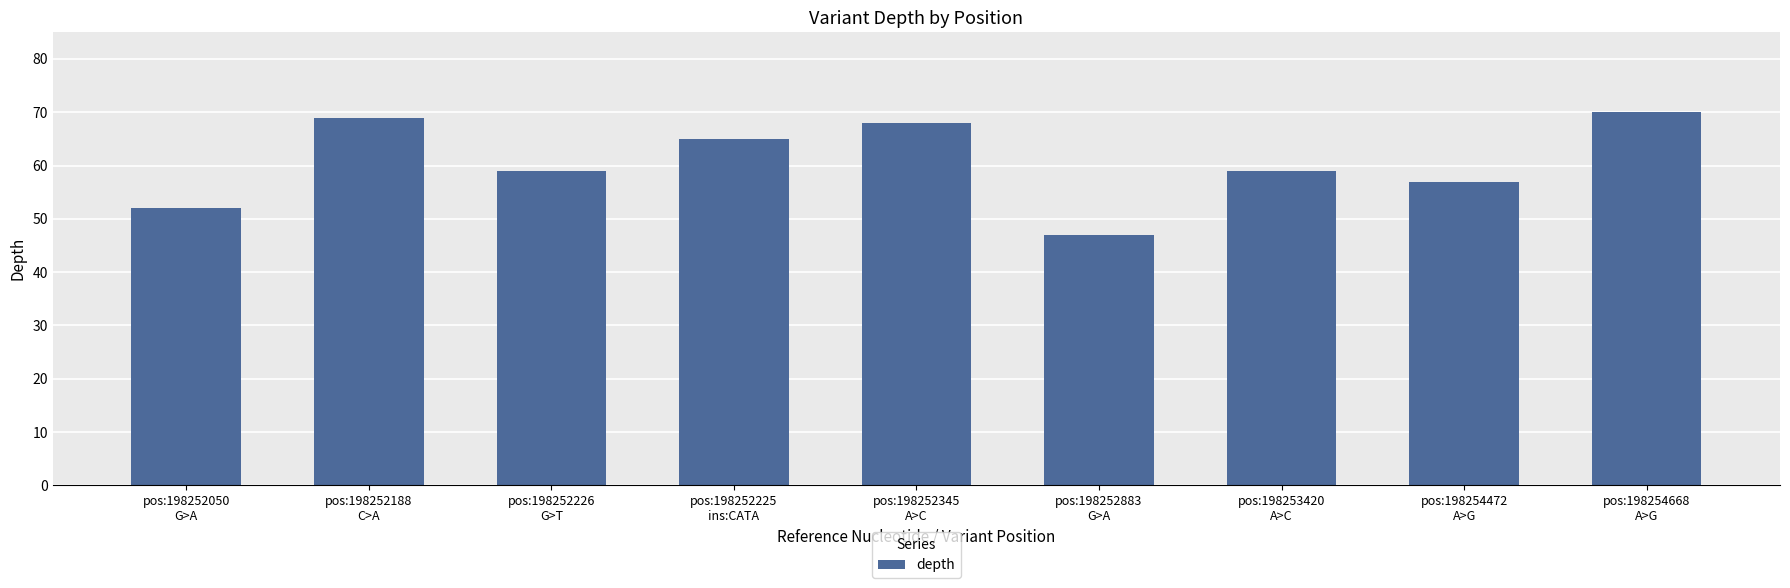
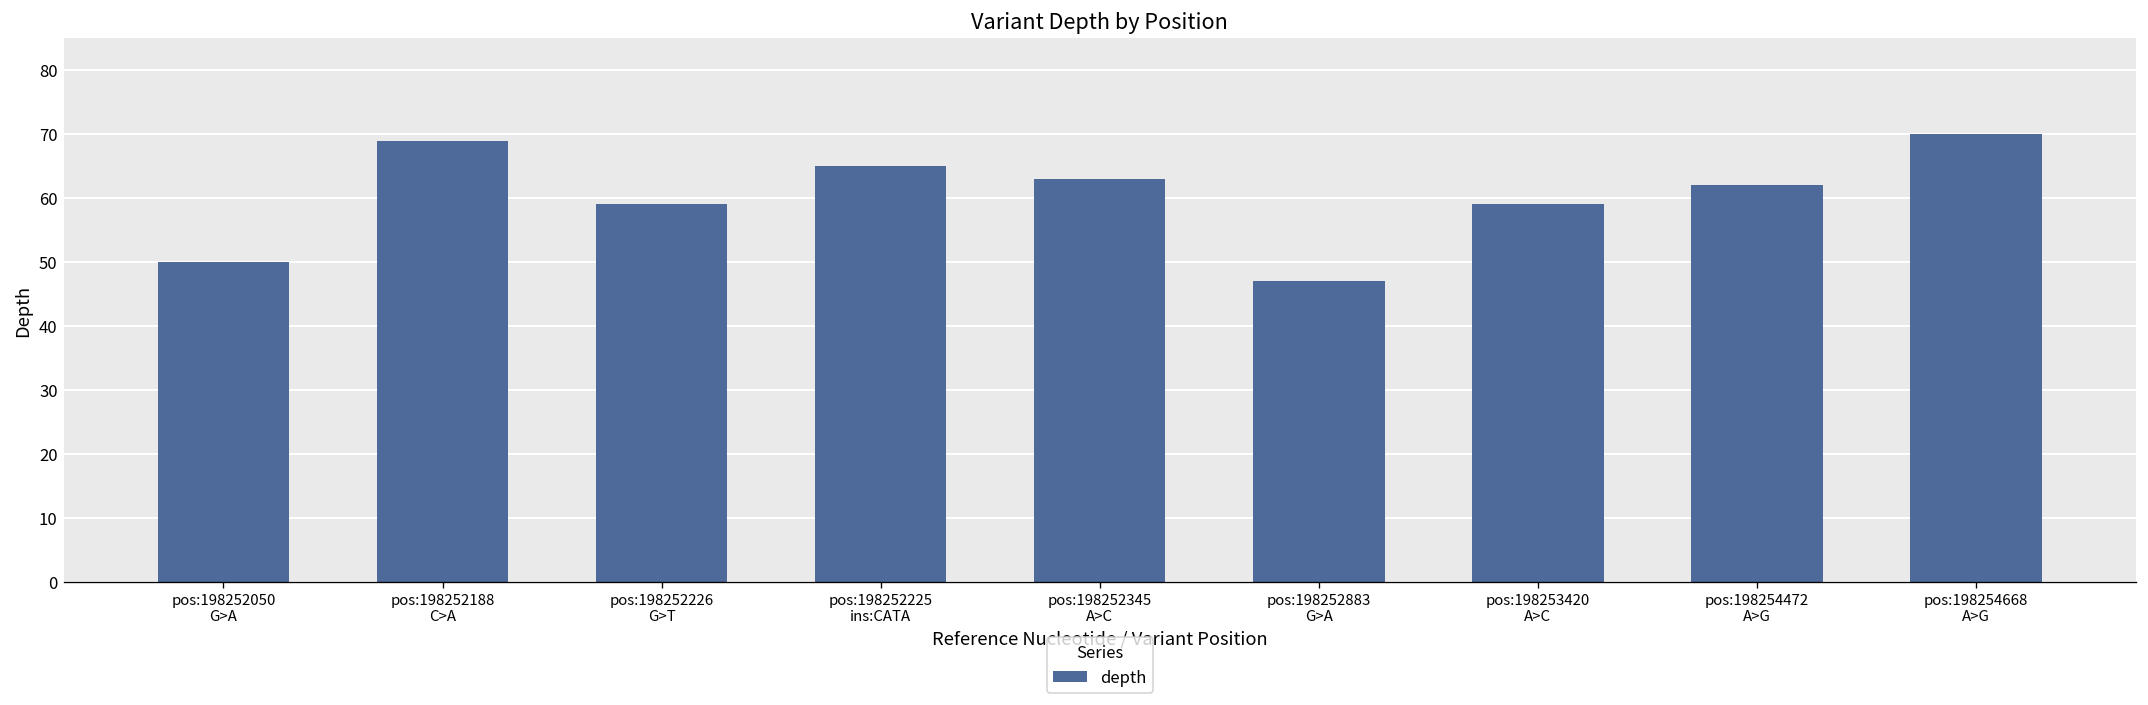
pos:198252050 G>A: 52 -> 50
pos:198252345 A>C: 68 -> 63
pos:198254472 A>G: 57 -> 62
